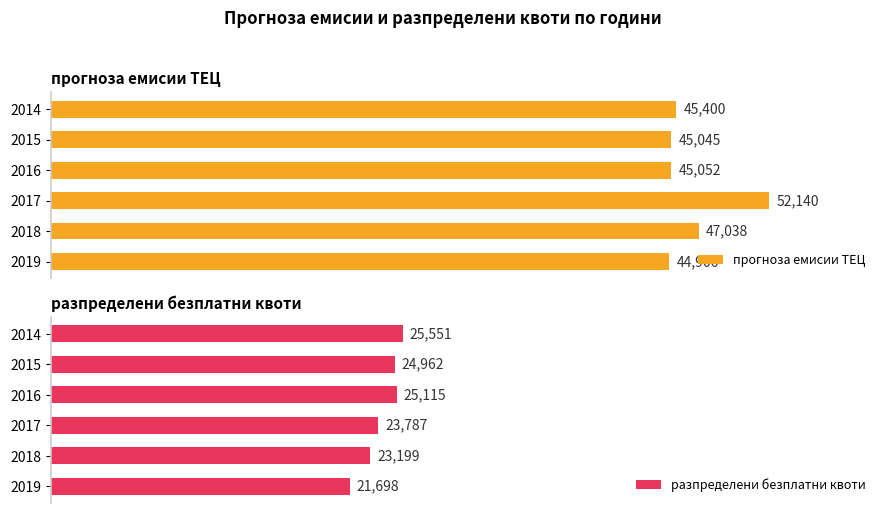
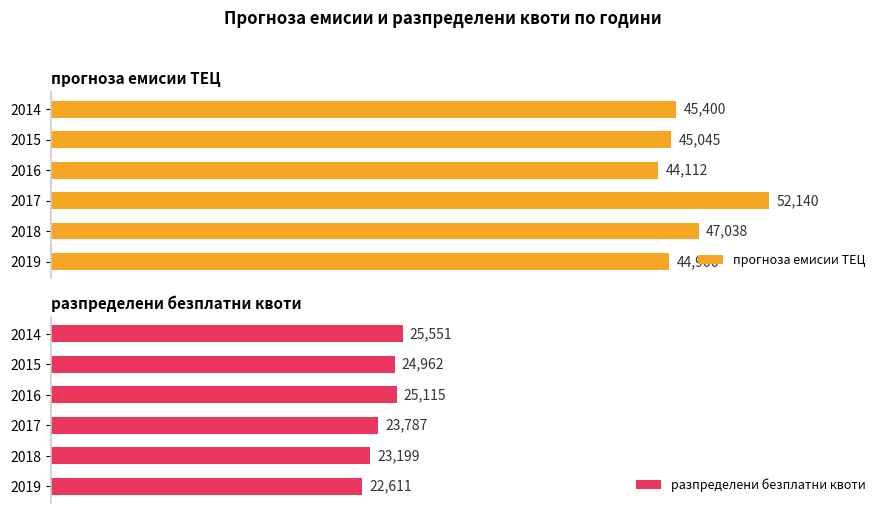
прогноза емисии ТЕЦ, 2016: 45,052 -> 44,112
разпределени безплатни квоти, 2019: 21,698 -> 22,611
